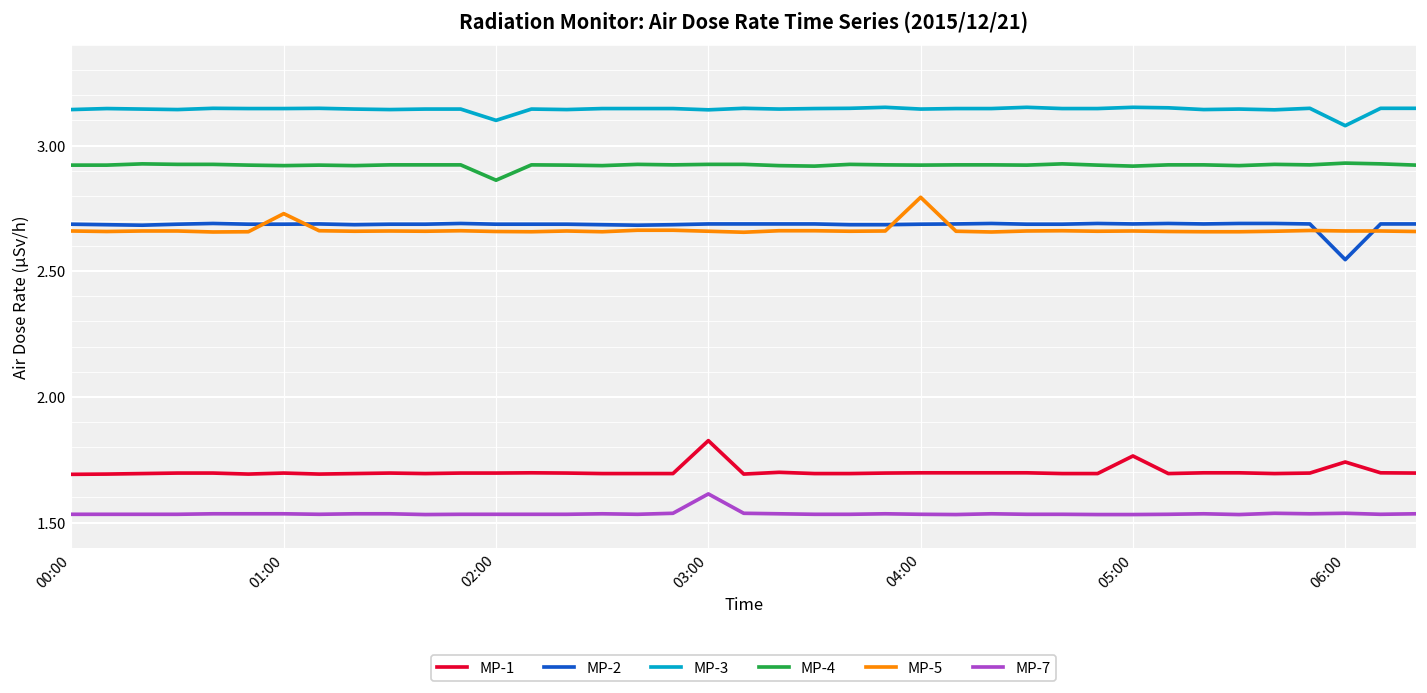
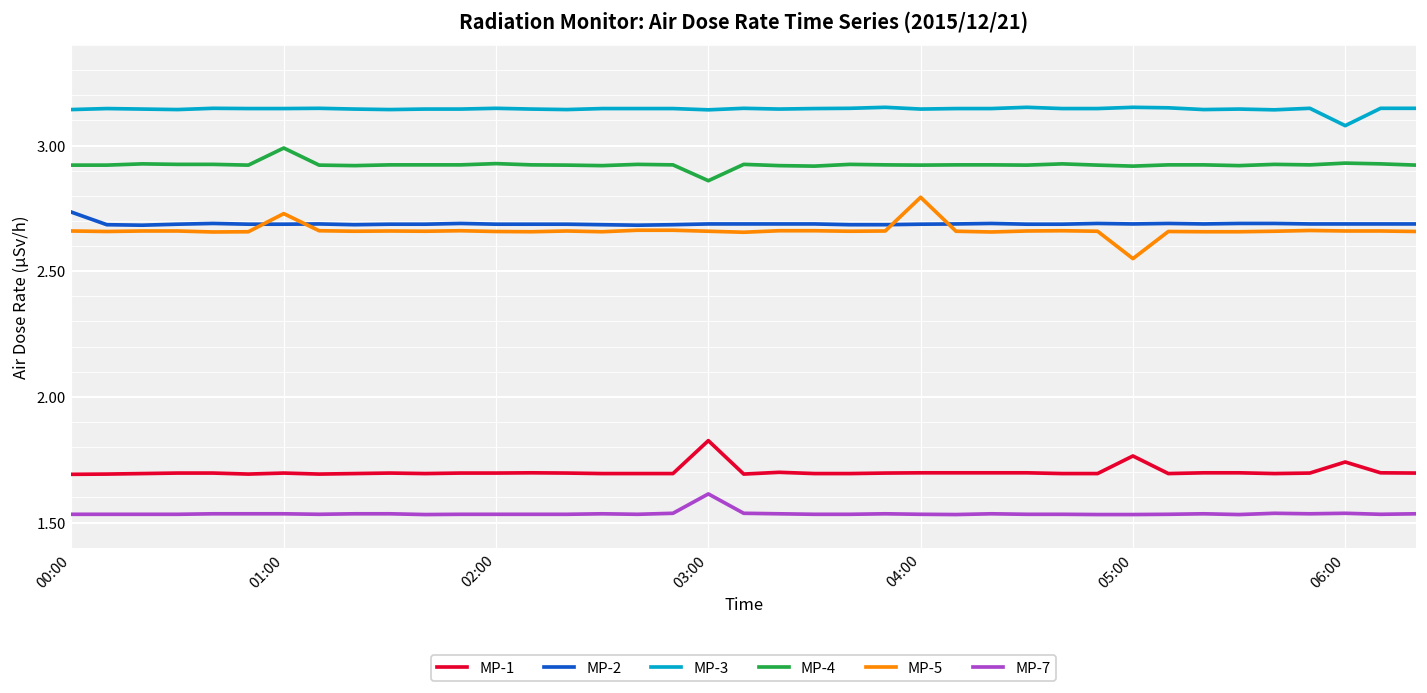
MP-2, 00:00: 2.69 -> 2.74
MP-4, 01:00: 2.92 -> 2.99
MP-3, 02:00: 3.10 -> 3.15
MP-4, 02:00: 2.86 -> 2.93
MP-4, 03:00: 2.93 -> 2.86
MP-5, 05:00: 2.66 -> 2.55
MP-2, 06:00: 2.55 -> 2.69
